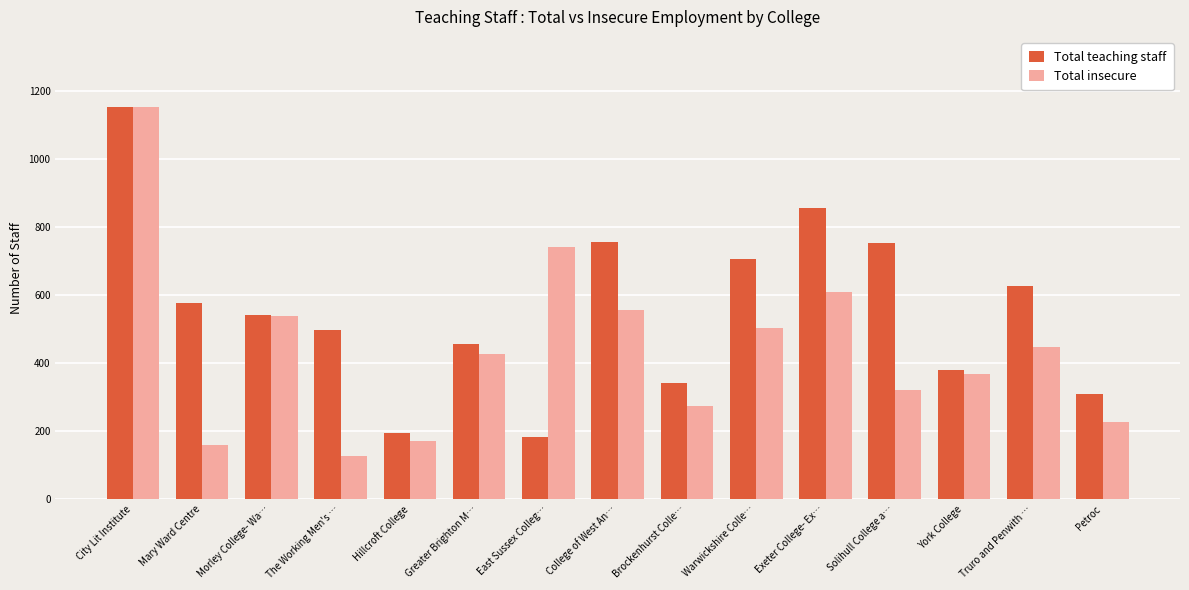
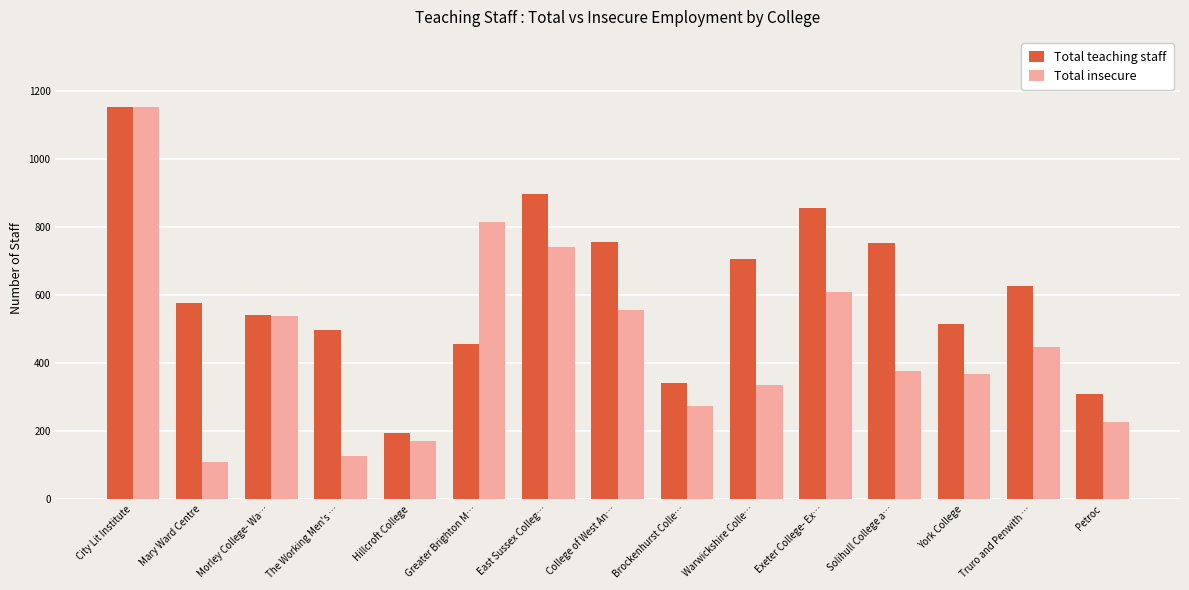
Total insecure, Mary Ward Centre: 160 -> 110
Total insecure, Greater Brighton M…: 430 -> 820
Total teaching staff, East Sussex Colleg…: 180 -> 900
Total insecure, Warwickshire Colle…: 500 -> 340
Total insecure, Solihull College a…: 320 -> 380
Total teaching staff, York College: 380 -> 520
